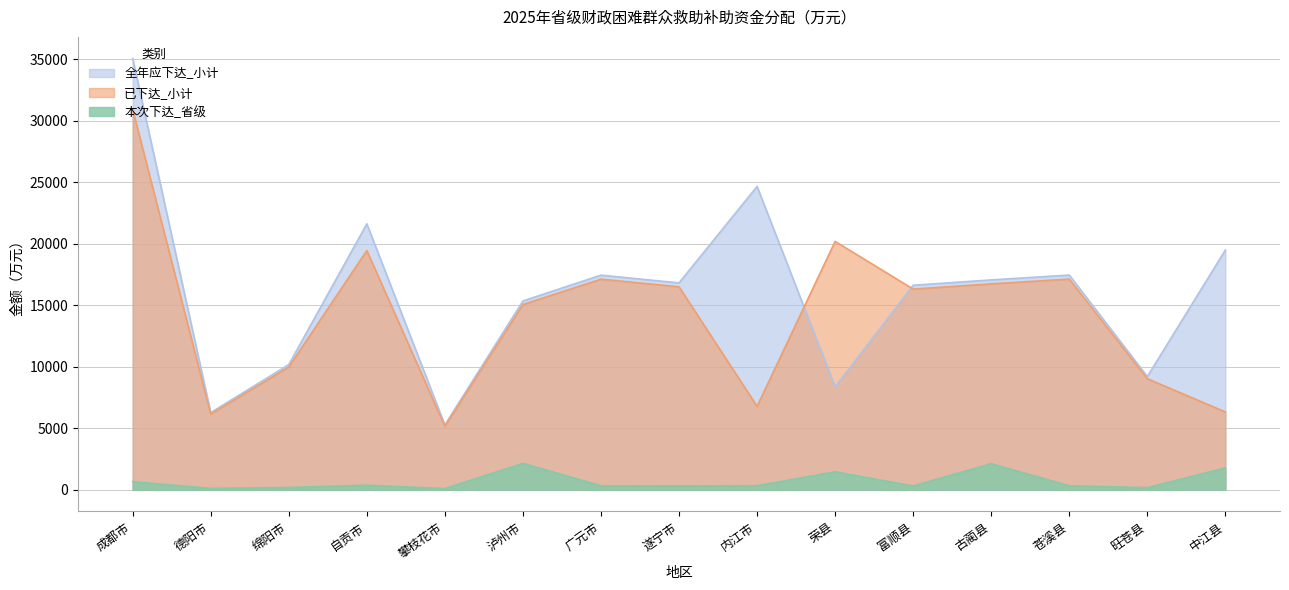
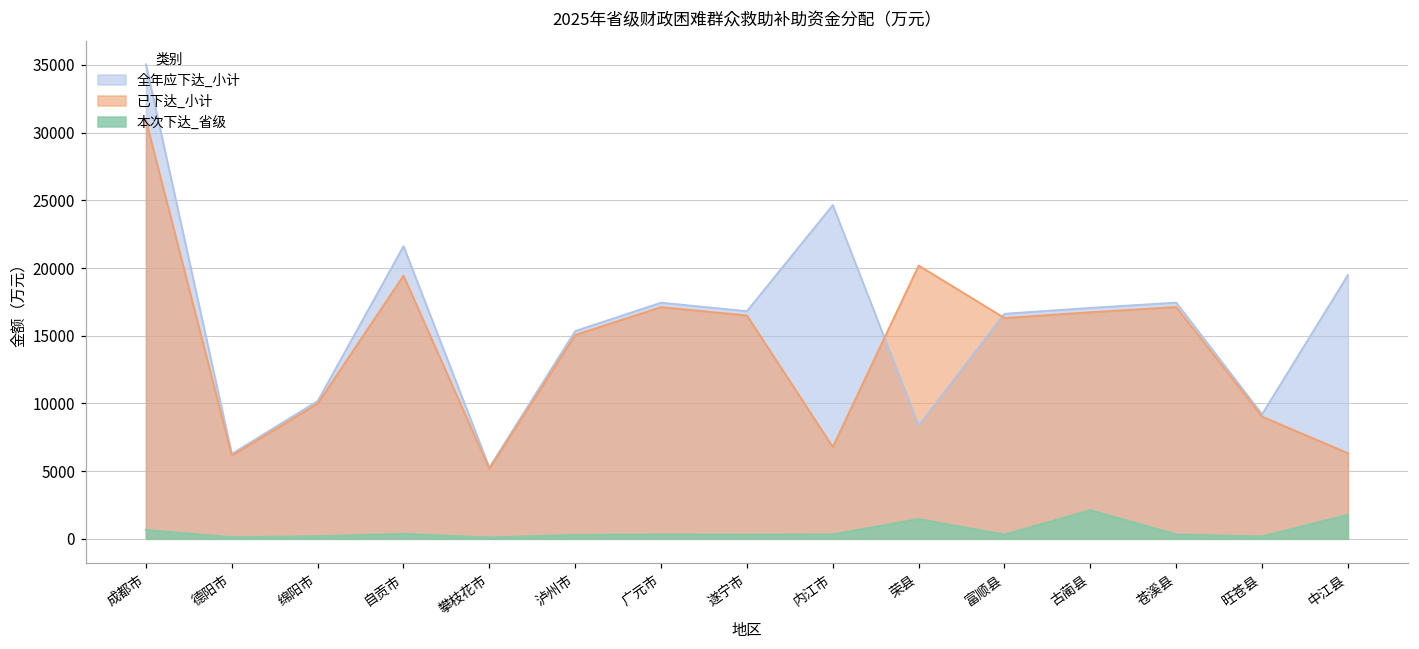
本次下达_省级, 泸州市: 2200 -> 300
